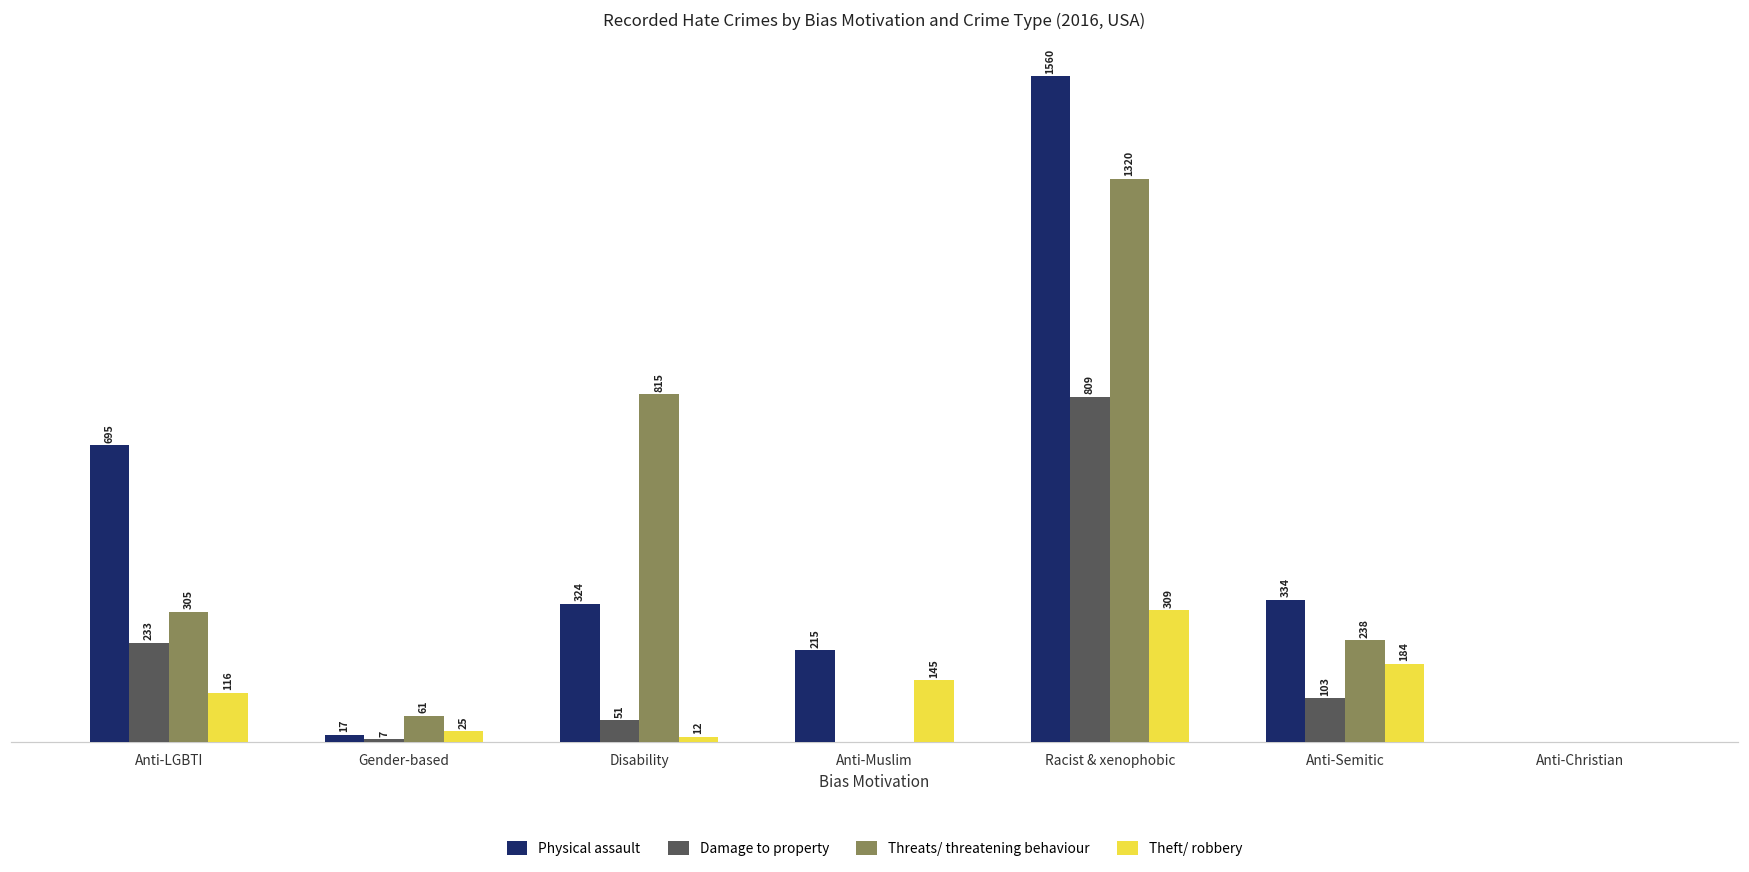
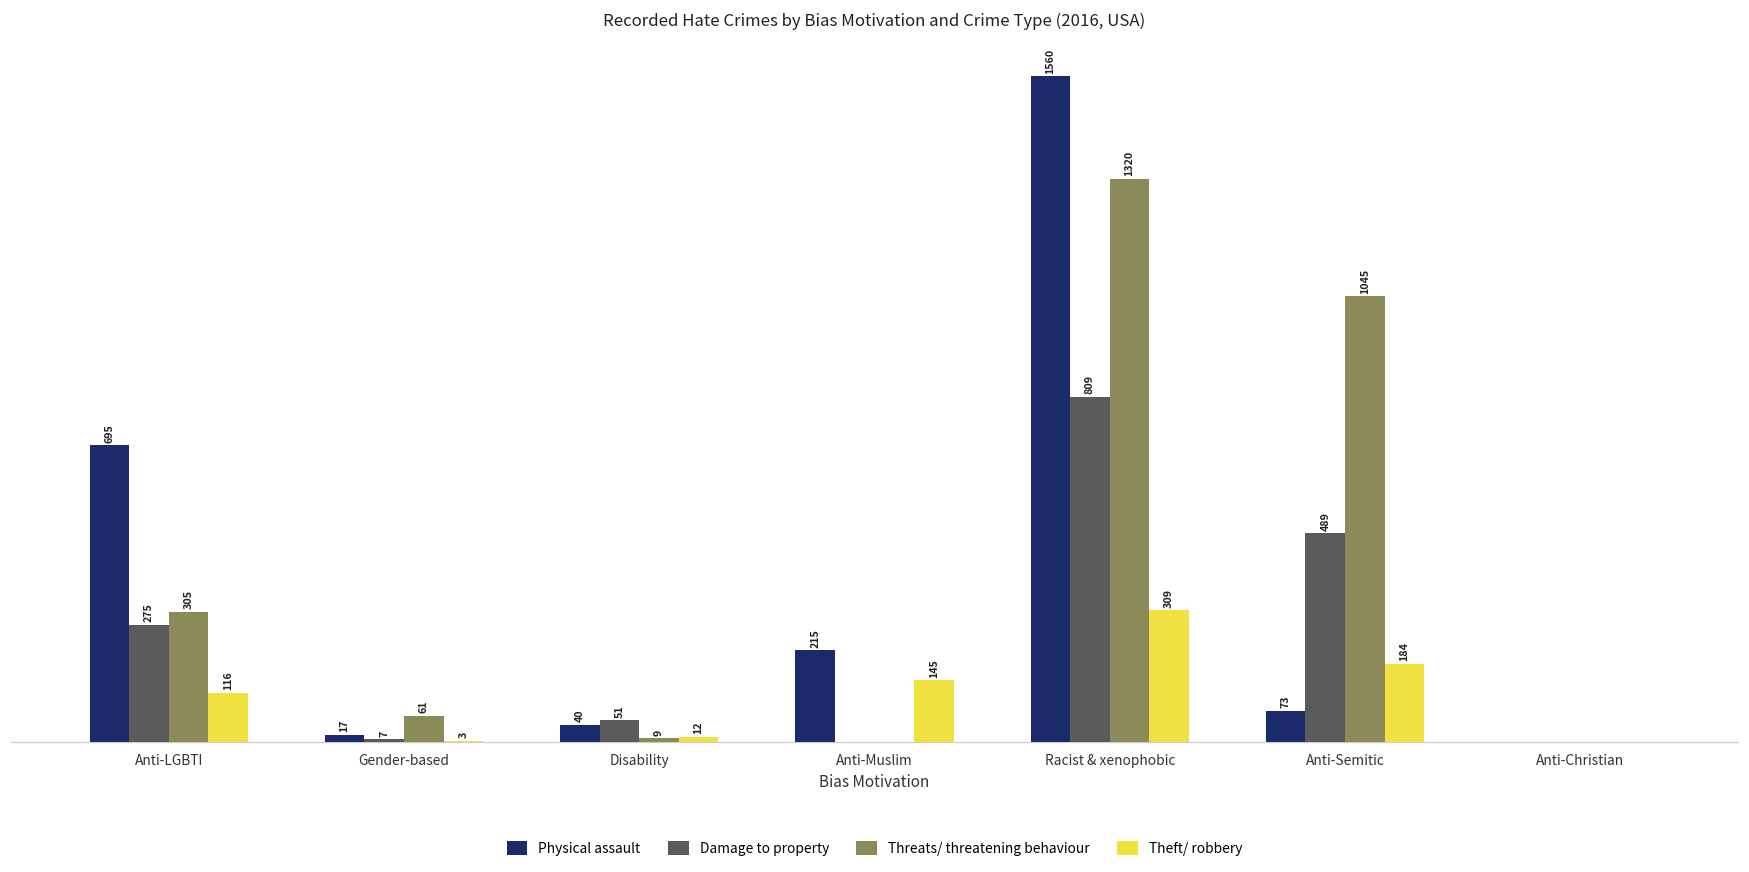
Damage to property, Anti-LGBTI: 233 -> 275
Theft/ robbery, Gender-based: 25 -> 3
Physical assault, Disability: 324 -> 40
Threats/ threatening behaviour, Disability: 815 -> 9
Physical assault, Anti-Semitic: 334 -> 73
Damage to property, Anti-Semitic: 103 -> 489
Threats/ threatening behaviour, Anti-Semitic: 238 -> 1045
